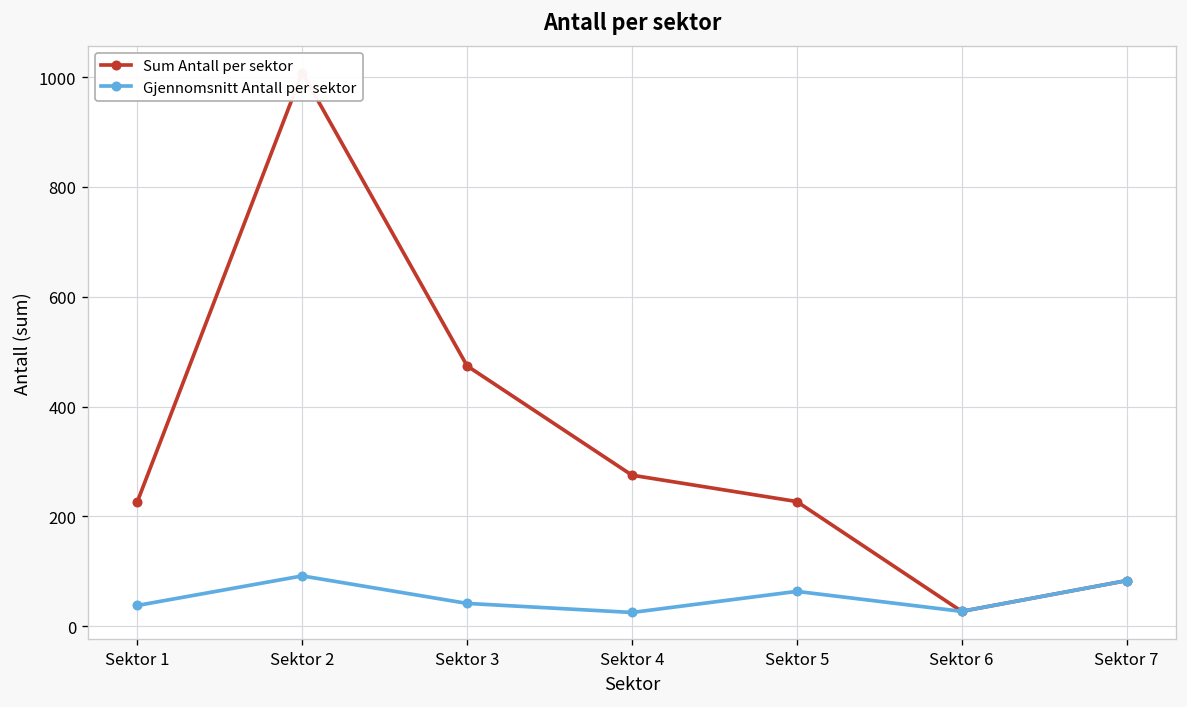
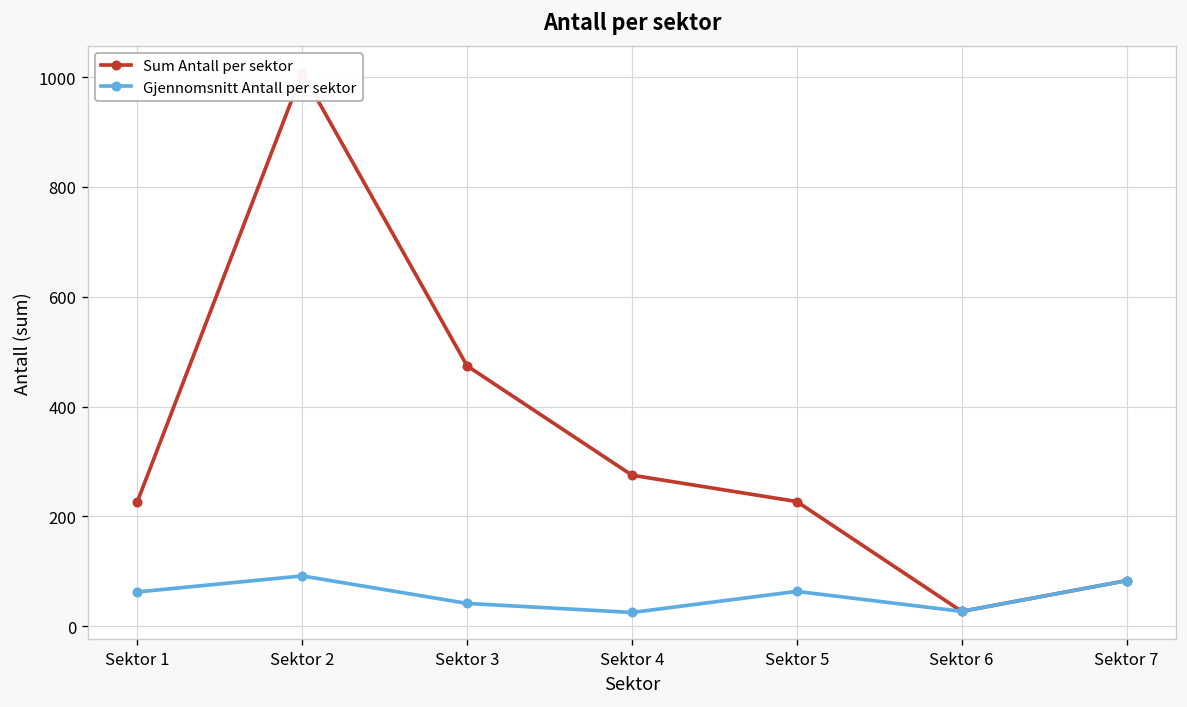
Gjennomsnitt Antall per sektor, Sektor 1: 40 -> 60
